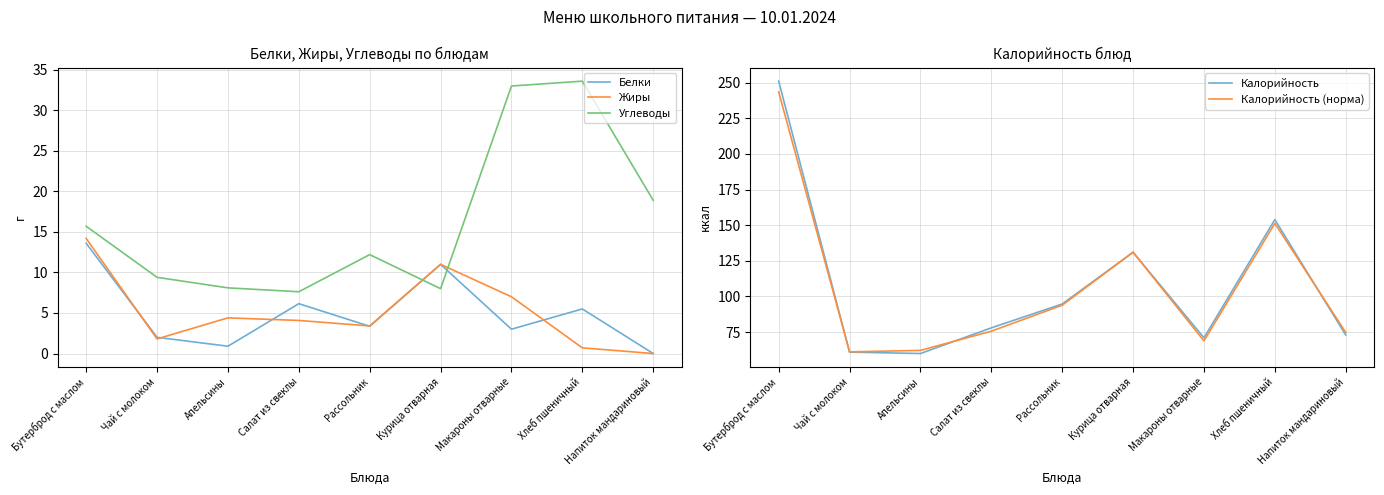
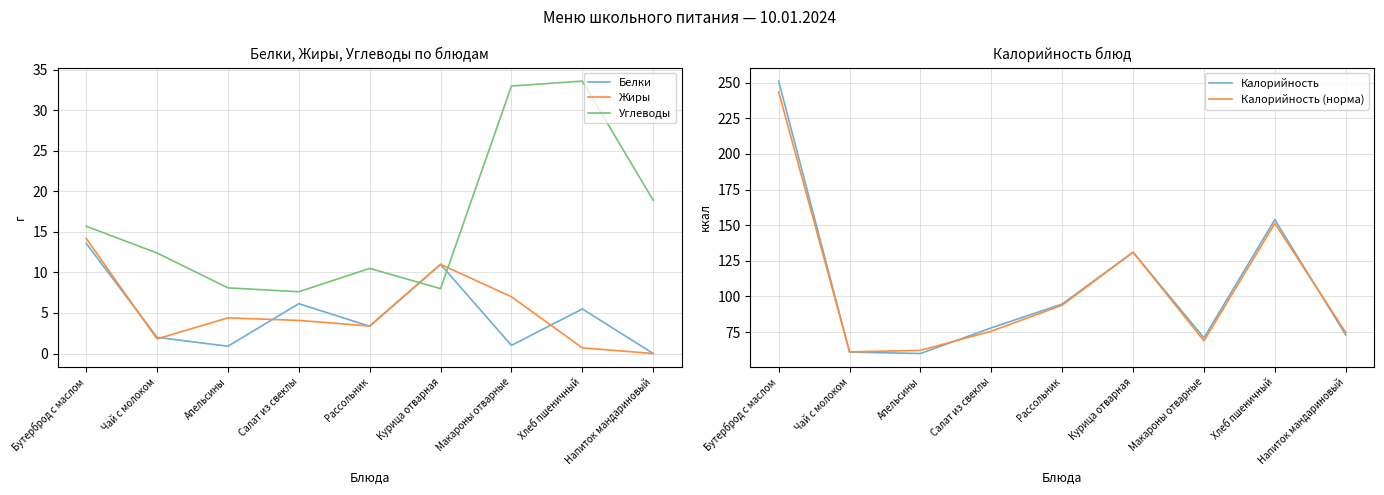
Белки, Жиры, Углеводы по блюдам, Углеводы, Чай с молоком: 9 -> 12
Белки, Жиры, Углеводы по блюдам, Углеводы, Рассольник: 12 -> 11
Белки, Жиры, Углеводы по блюдам, Белки, Макароны отварные: 3 -> 1
